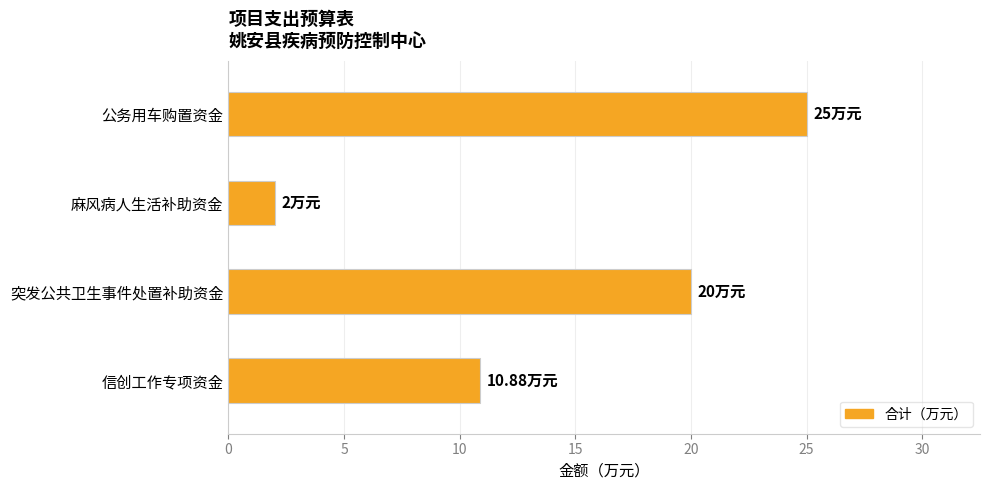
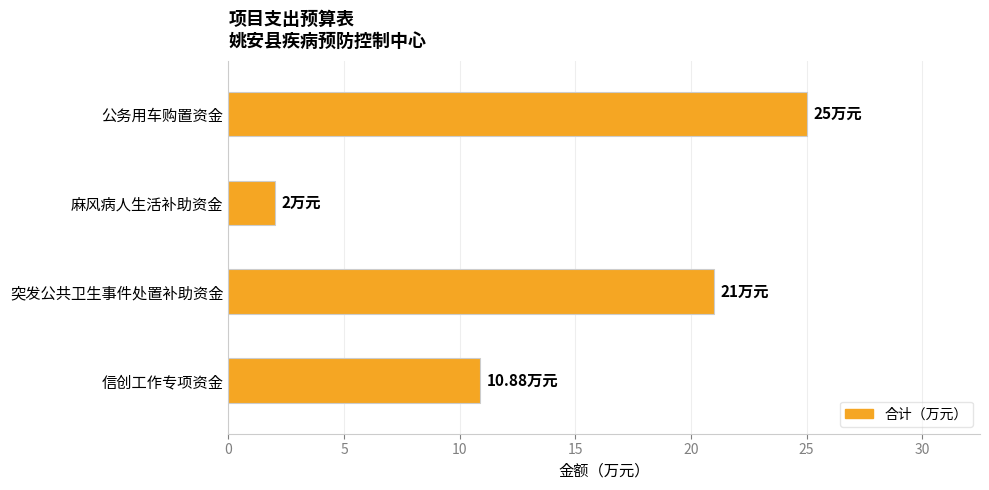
突发公共卫生事件处置补助资金: 20 -> 21
